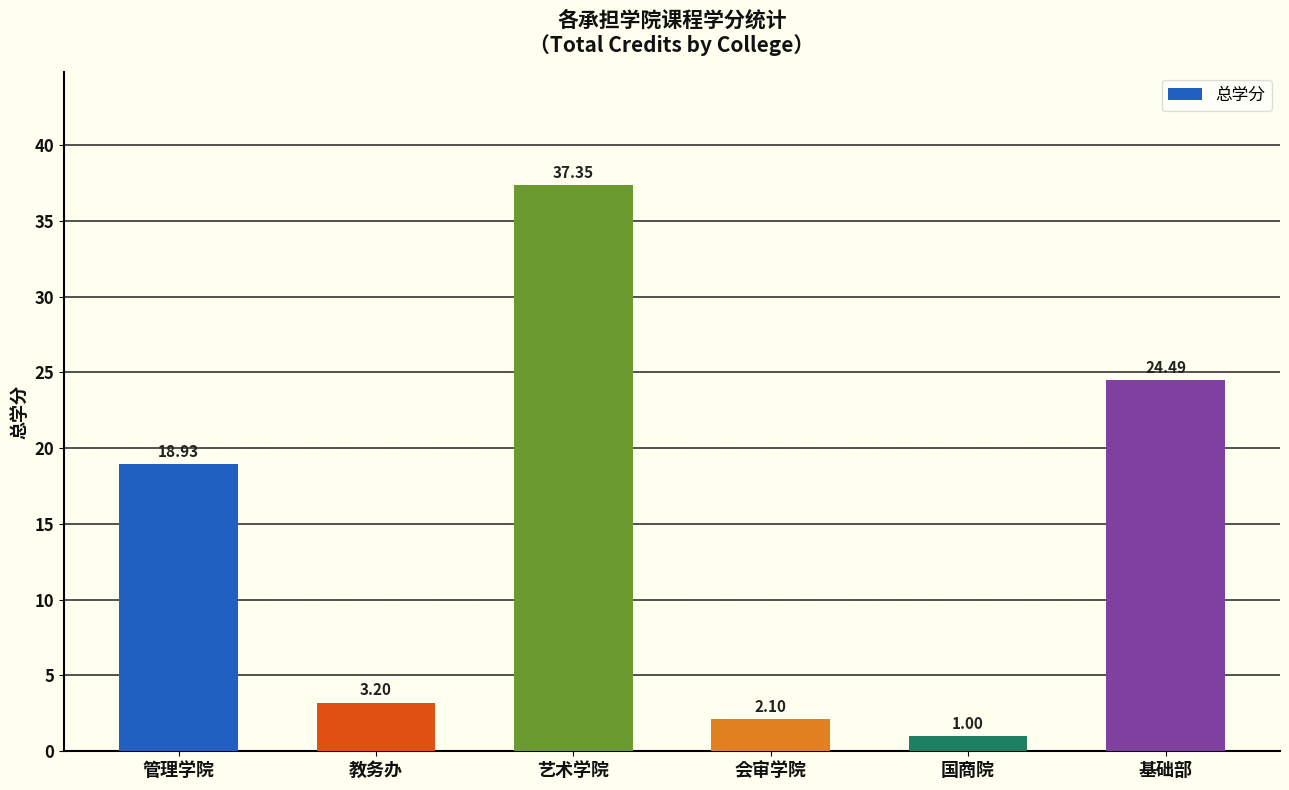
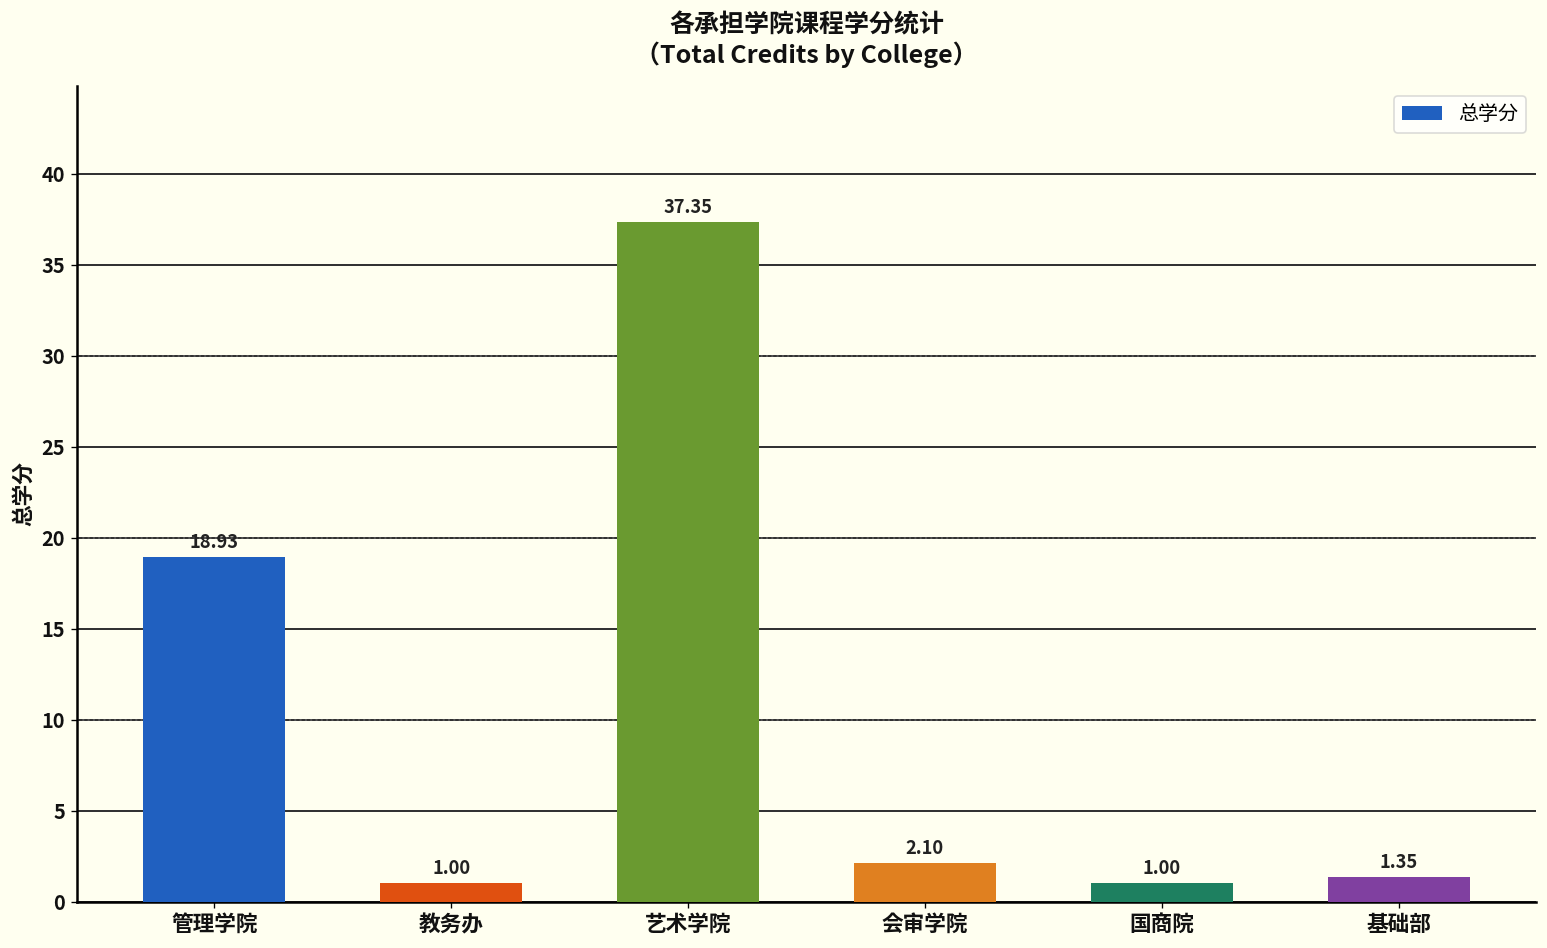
教务办: 3.20 -> 1.00
基础部: 24.49 -> 1.35
